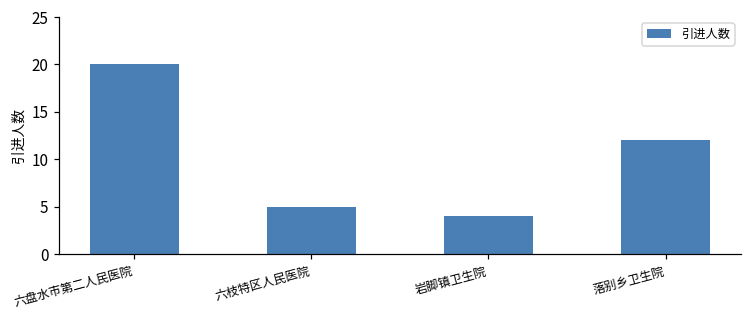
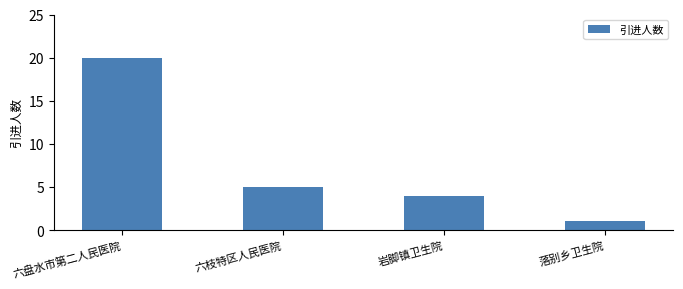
落别乡卫生院: 12 -> 1
